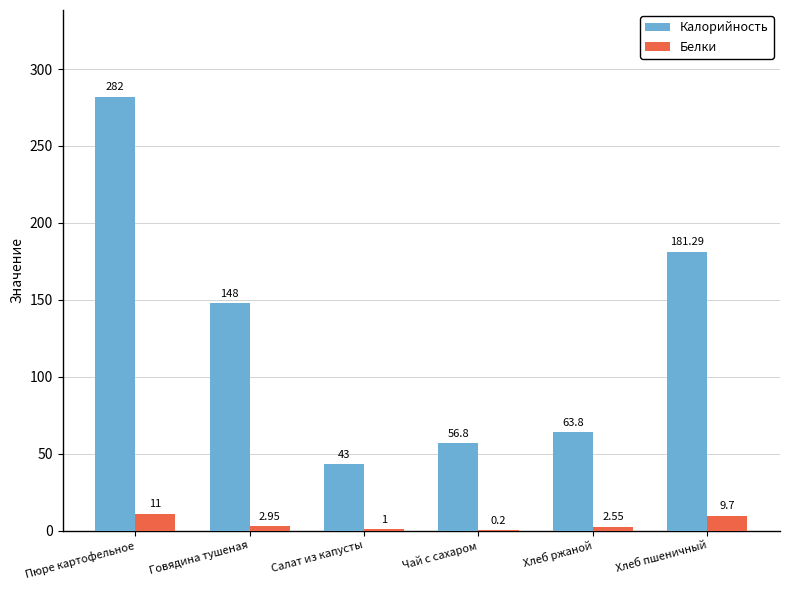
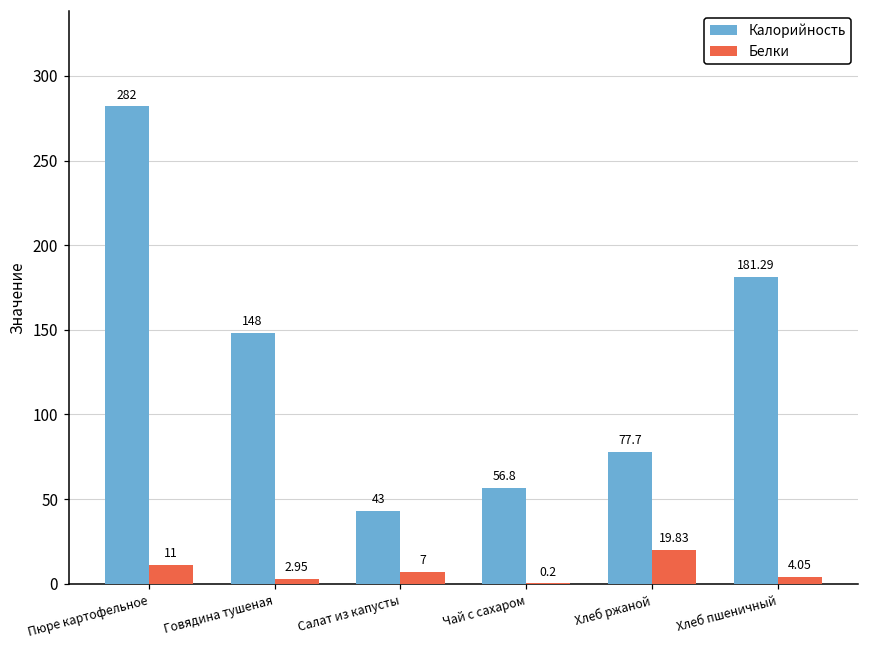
Белки, Салат из капусты: 1 -> 7
Калорийность, Хлеб ржаной: 63.8 -> 77.7
Белки, Хлеб ржаной: 2.55 -> 19.83
Белки, Хлеб пшеничный: 9.7 -> 4.05
